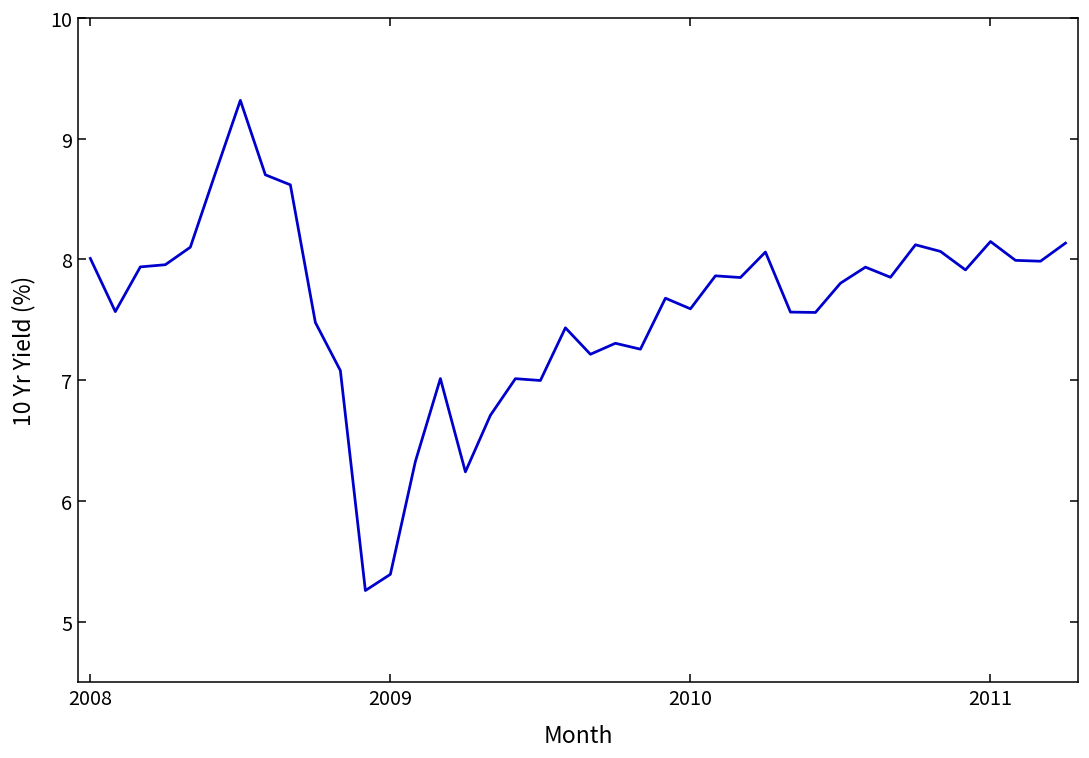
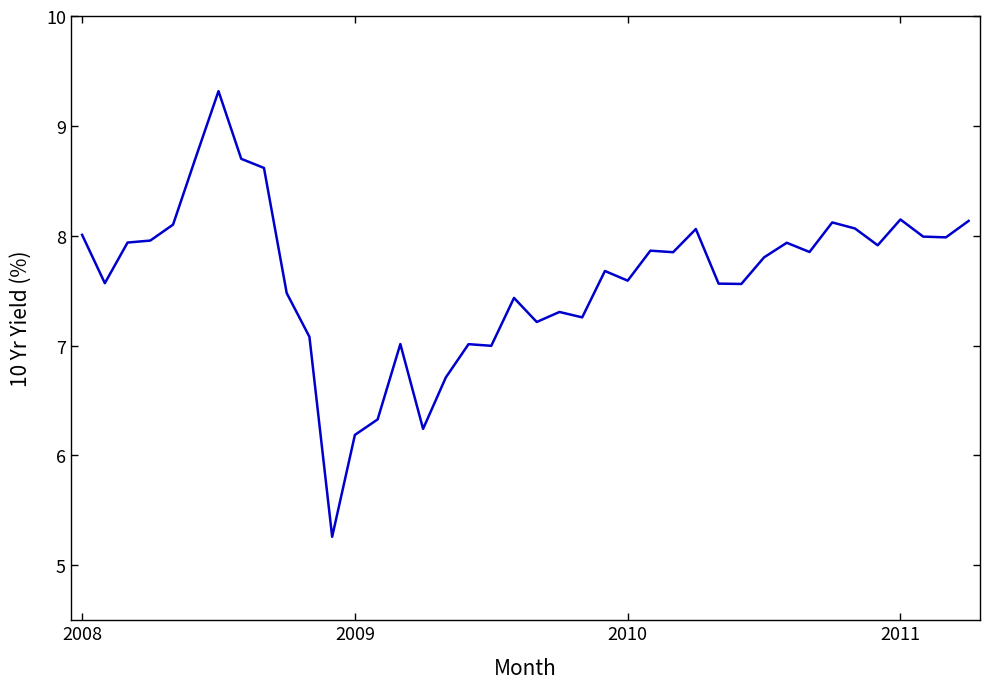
2009: 5.39 -> 6.19
